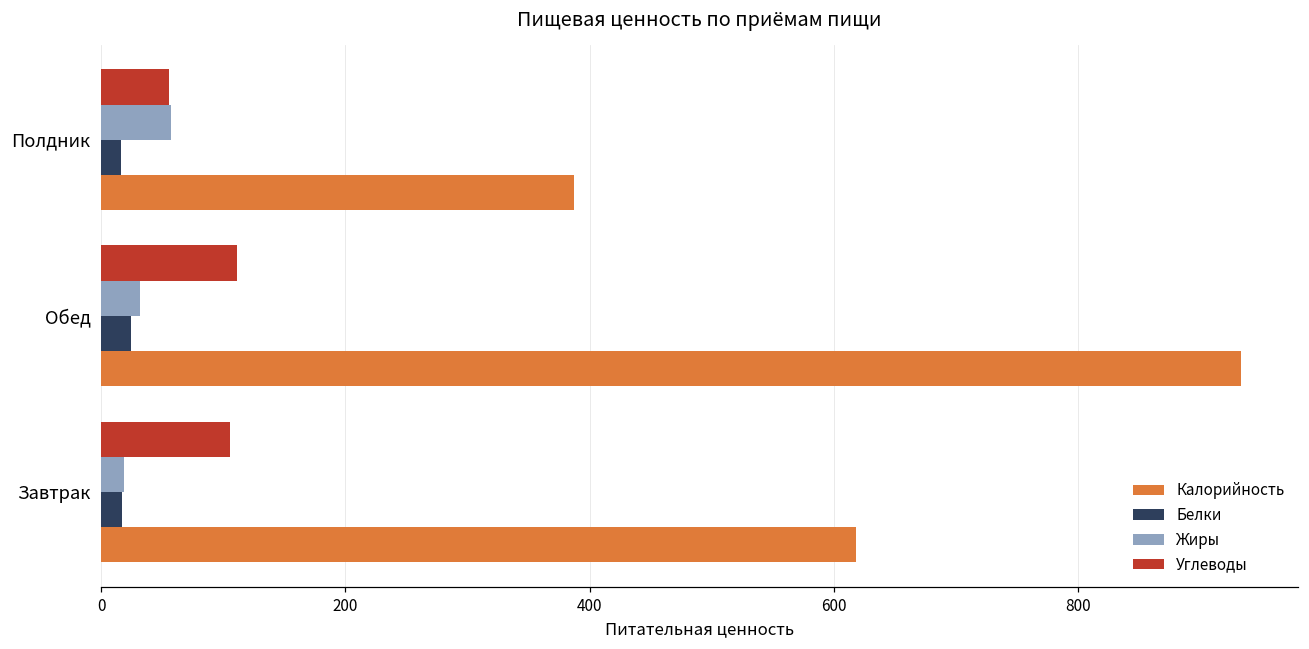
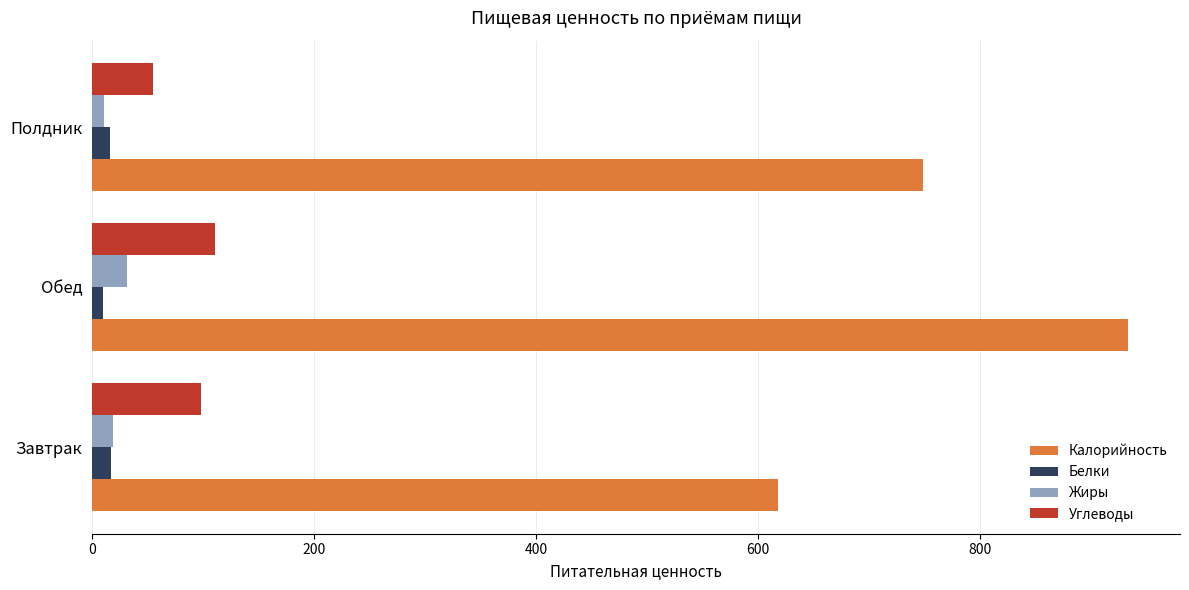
Жиры, Полдник: 57 -> 11
Калорийность, Полдник: 387 -> 748
Белки, Обед: 25 -> 10
Углеводы, Завтрак: 106 -> 98
